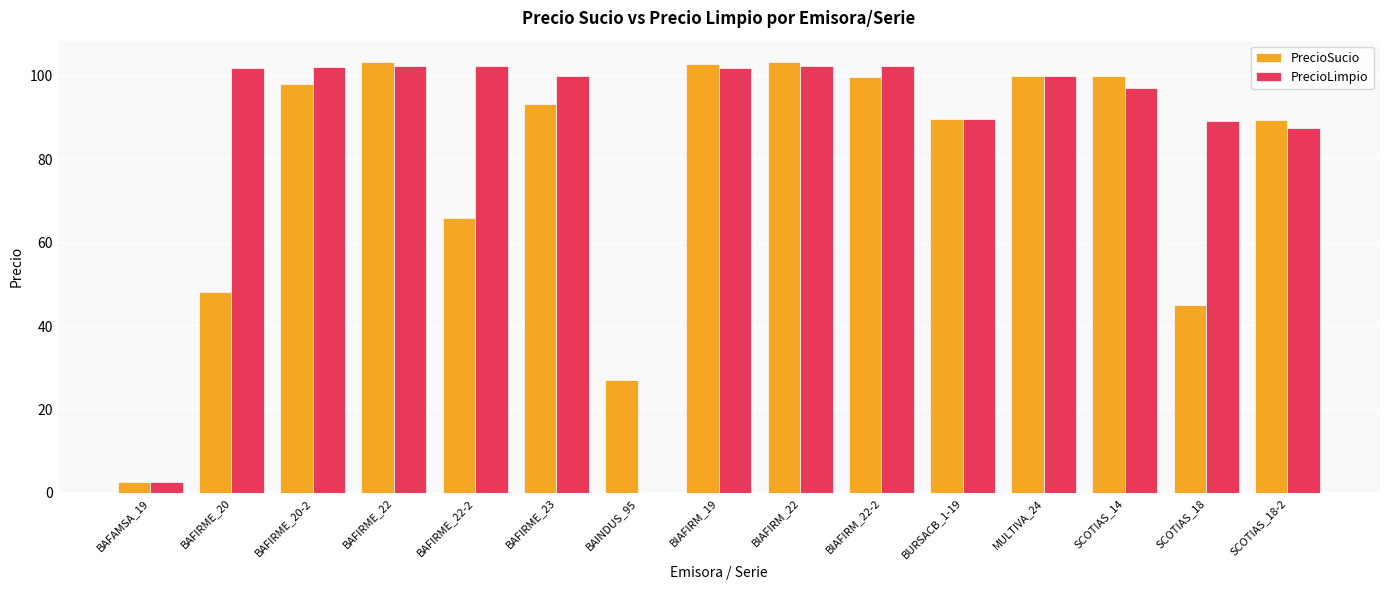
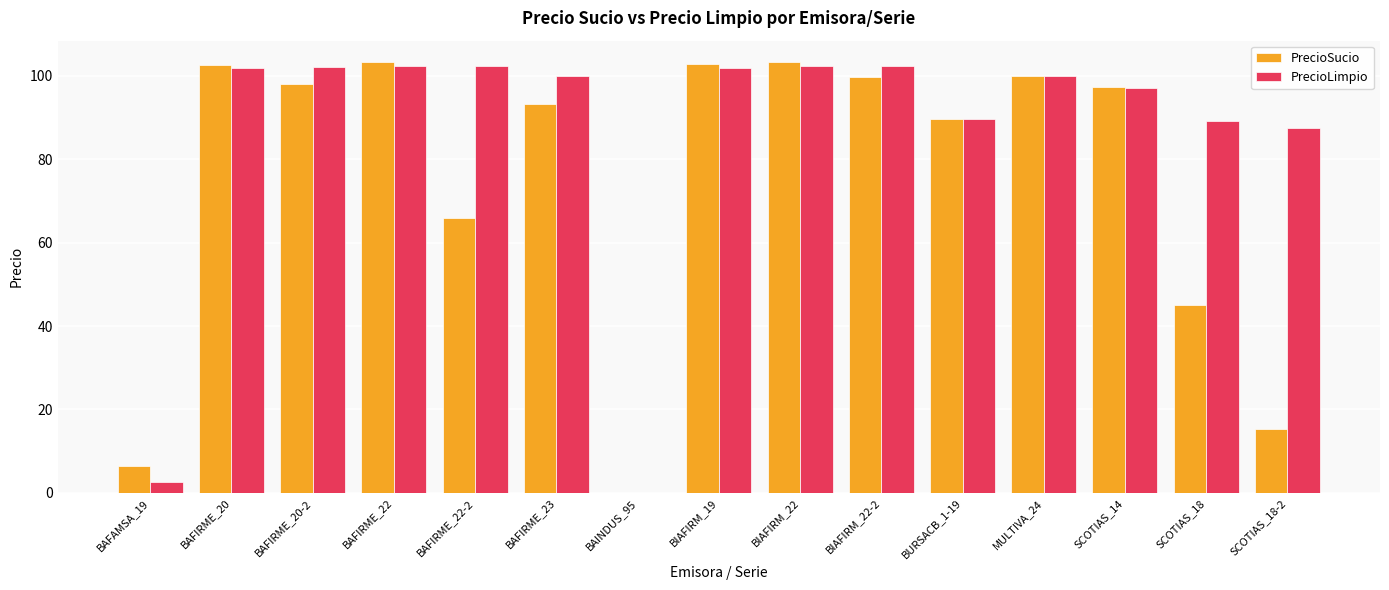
PrecioSucio, BAFAMSA_19: 3 -> 7
PrecioSucio, BAFIRME_20: 48 -> 103
PrecioSucio, BAINDUS_95: 27 -> 0
PrecioSucio, SCOTIAS_14: 100 -> 97
PrecioSucio, SCOTIAS_18-2: 89 -> 15
